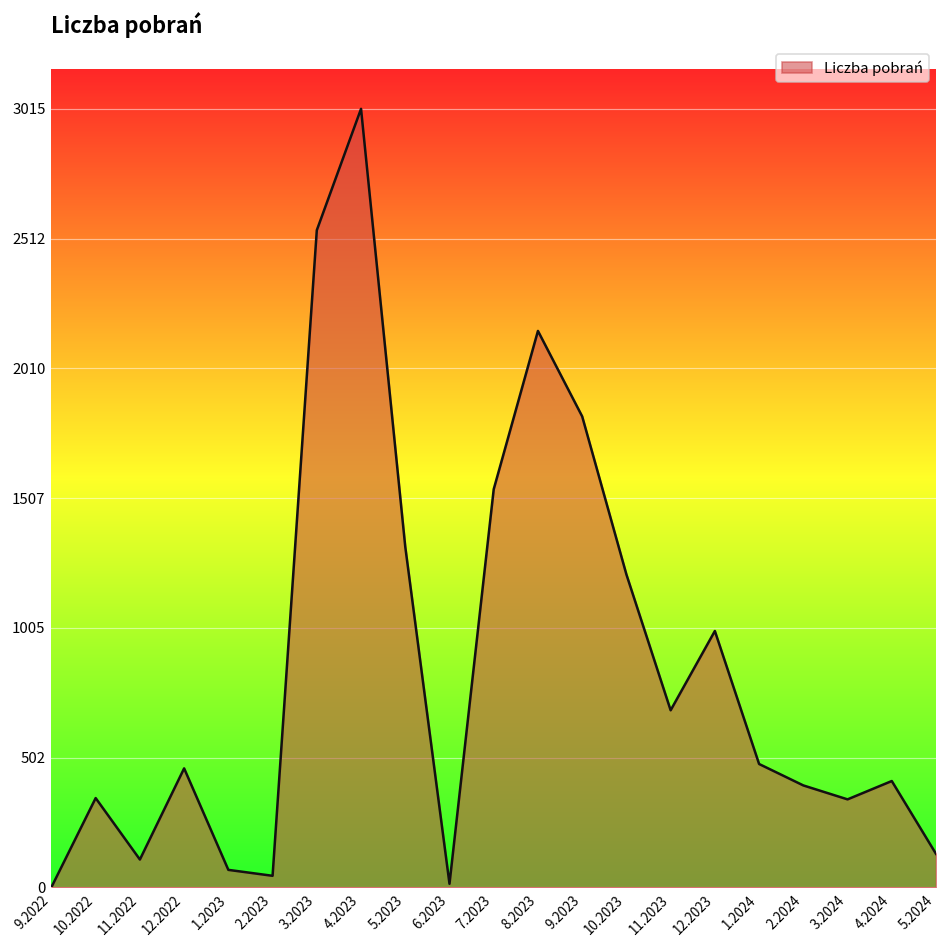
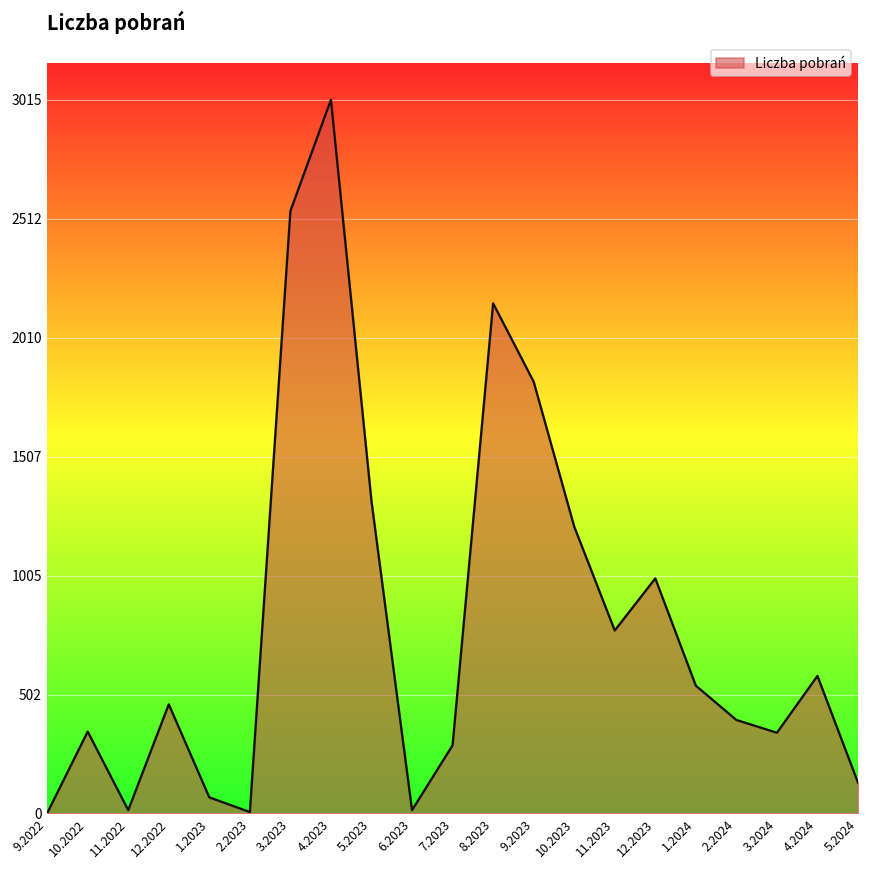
11.2022: 110 -> 10
2.2023: 50 -> 10
7.2023: 1540 -> 290
11.2023: 690 -> 770
1.2024: 480 -> 540
4.2024: 410 -> 580
